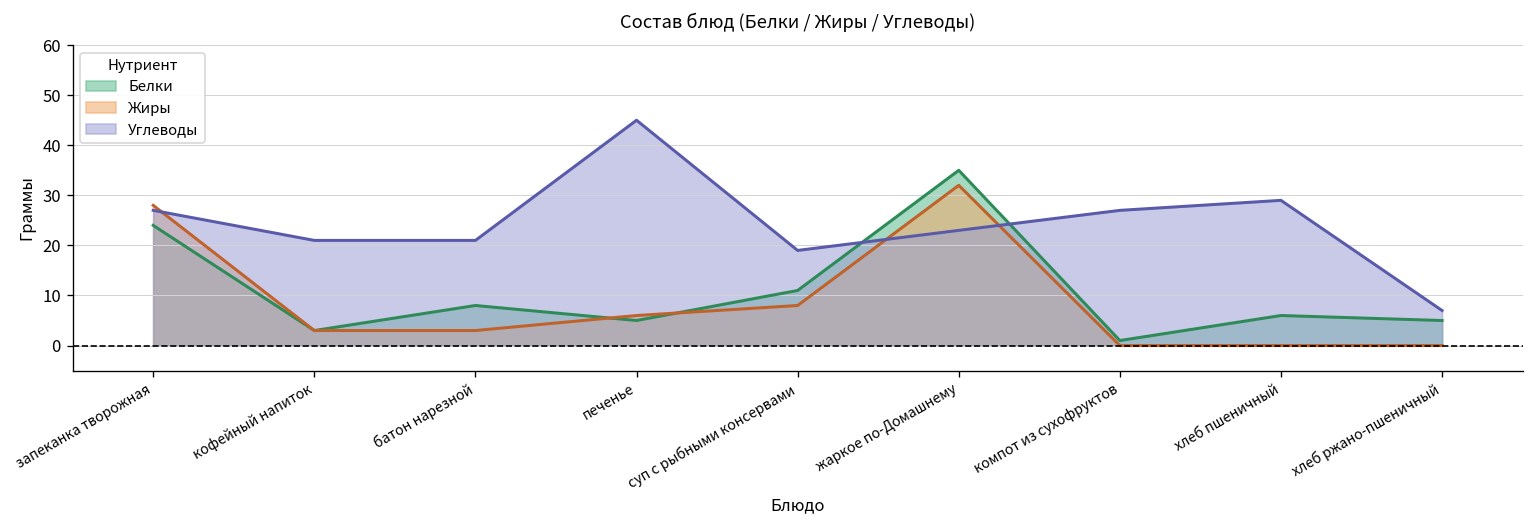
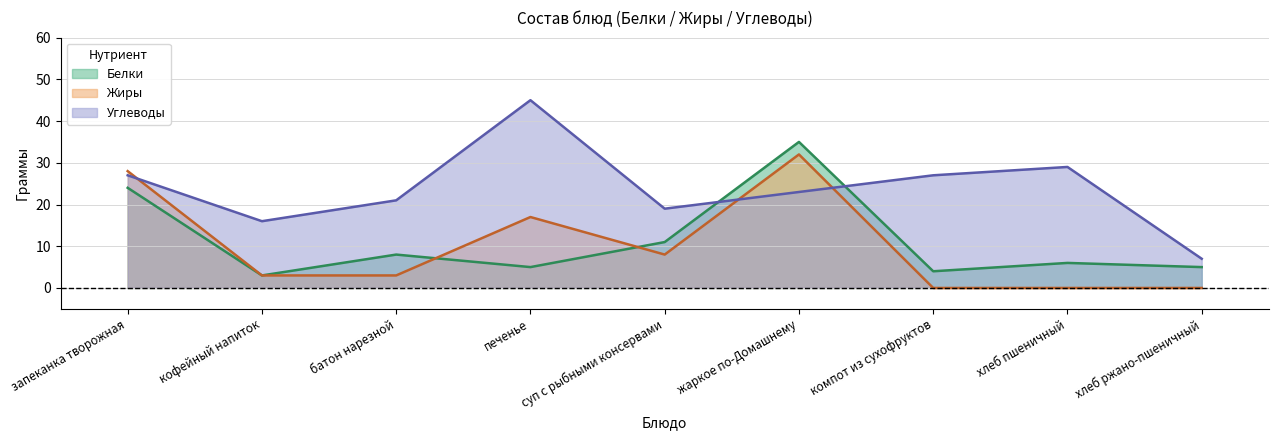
Углеводы, кофейный напиток: 21 -> 16
Жиры, печенье: 6 -> 17
Белки, компот из сухофруктов: 1 -> 4
